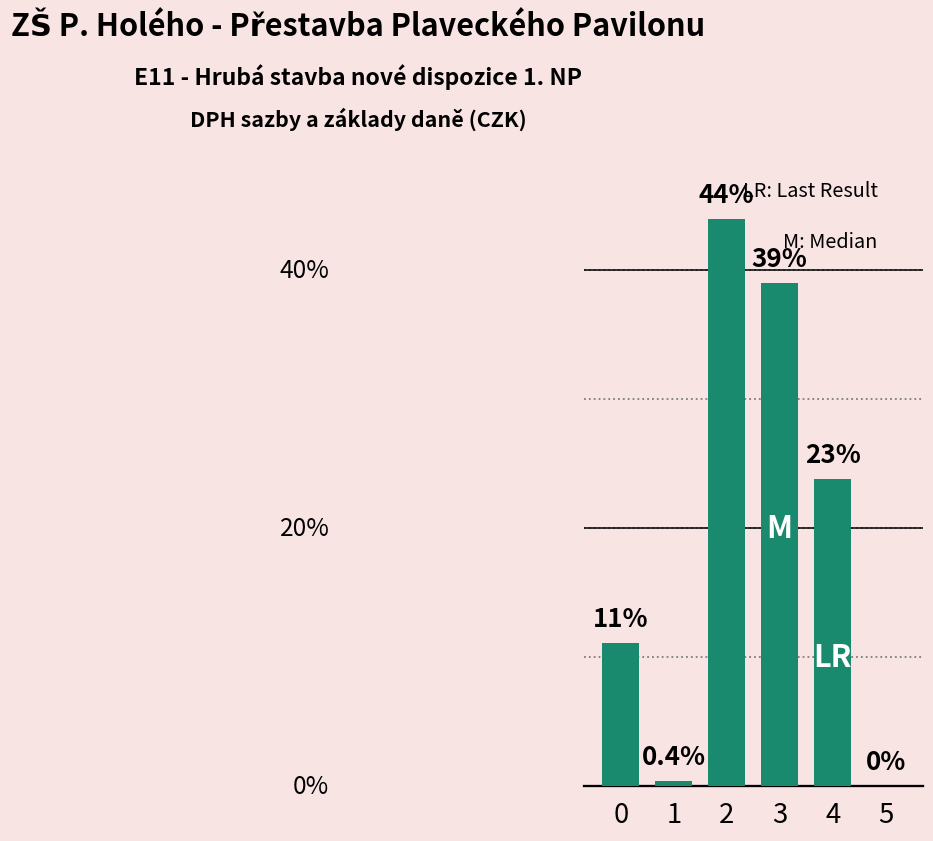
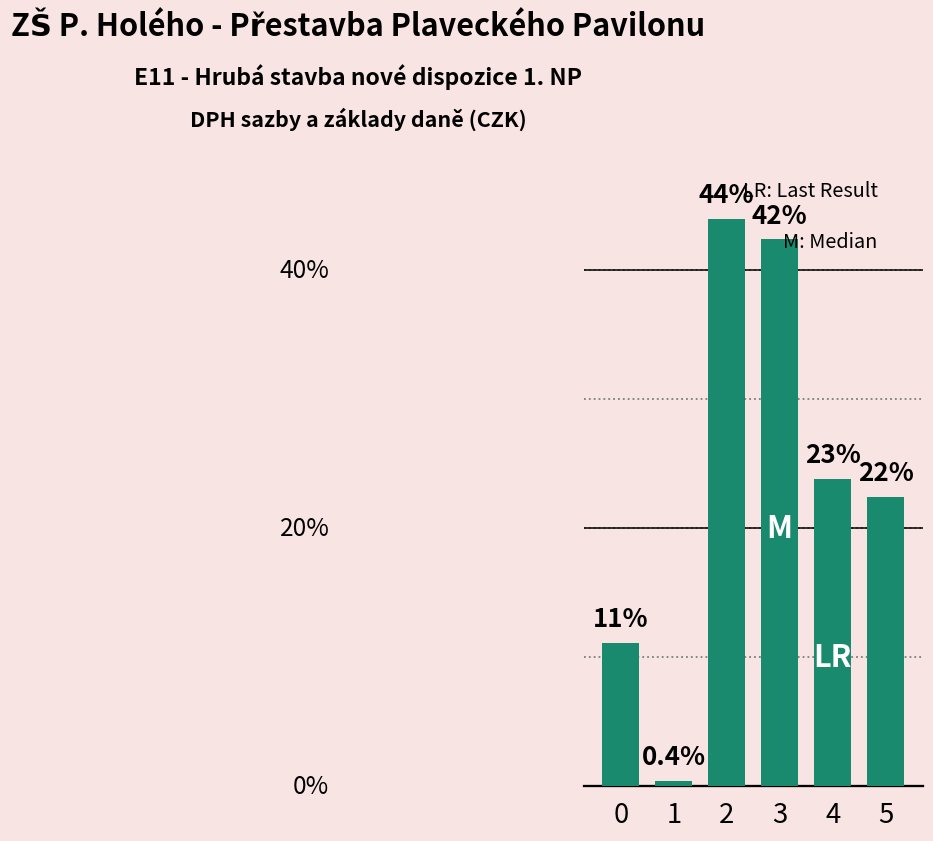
3: 39% -> 42%
5: 0% -> 22%
